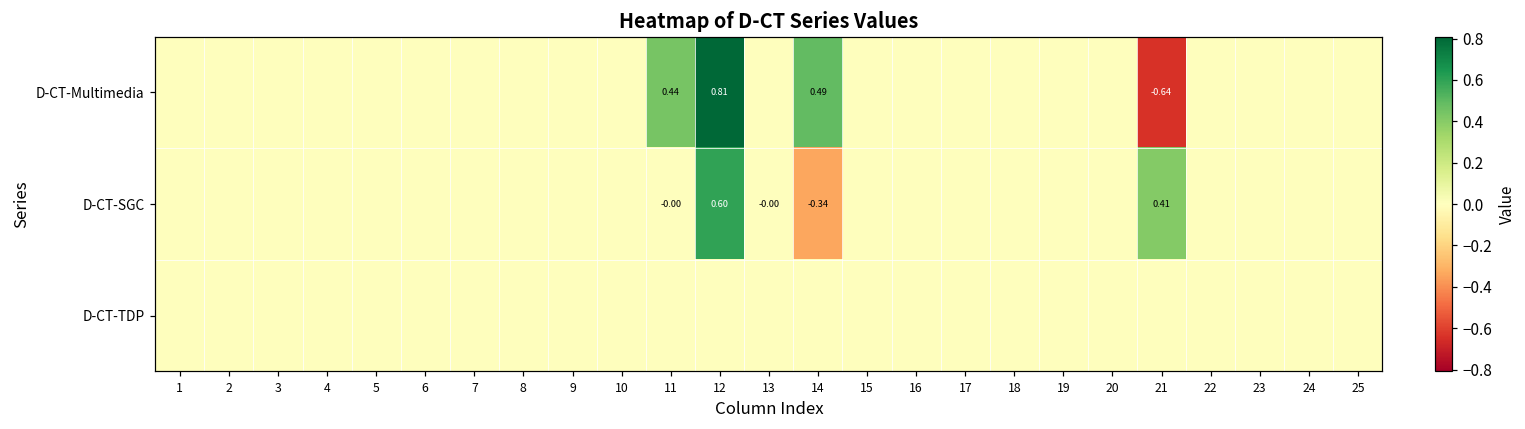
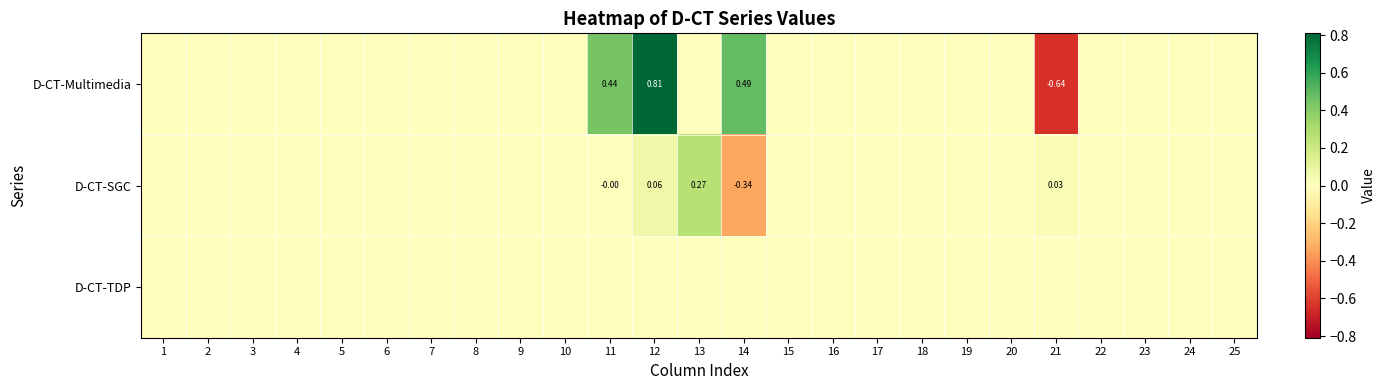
D-CT-SGC, 12: 0.60 -> 0.06
D-CT-SGC, 13: -0.00 -> 0.27
D-CT-SGC, 21: 0.41 -> 0.03
